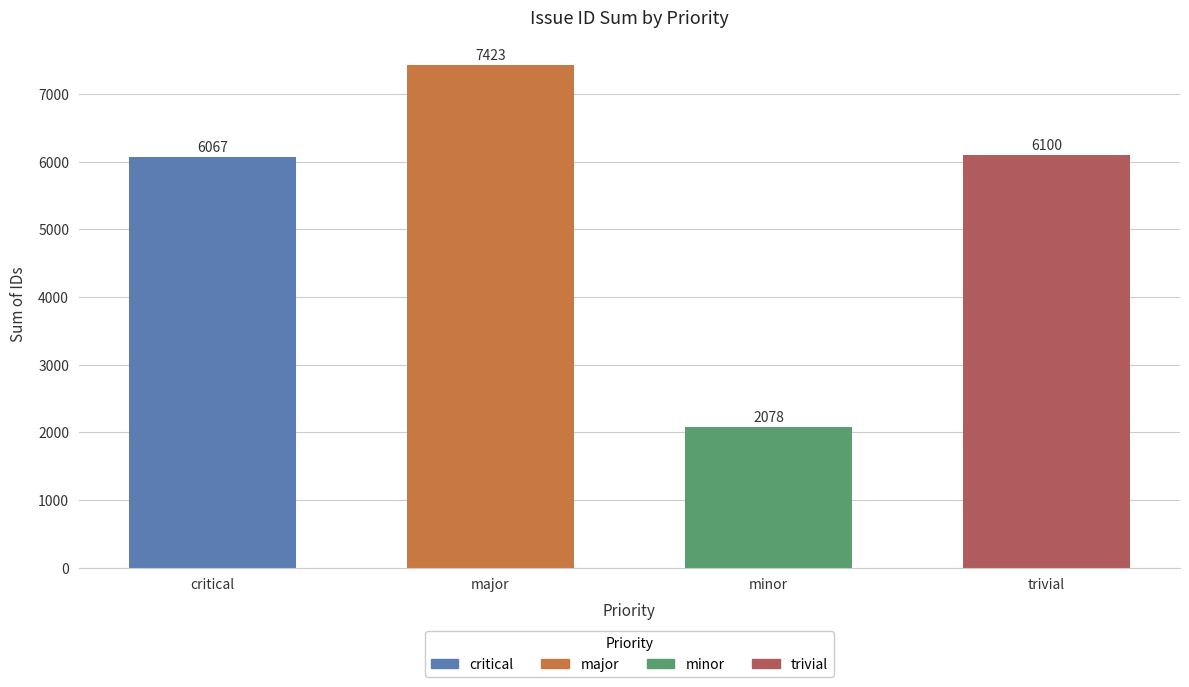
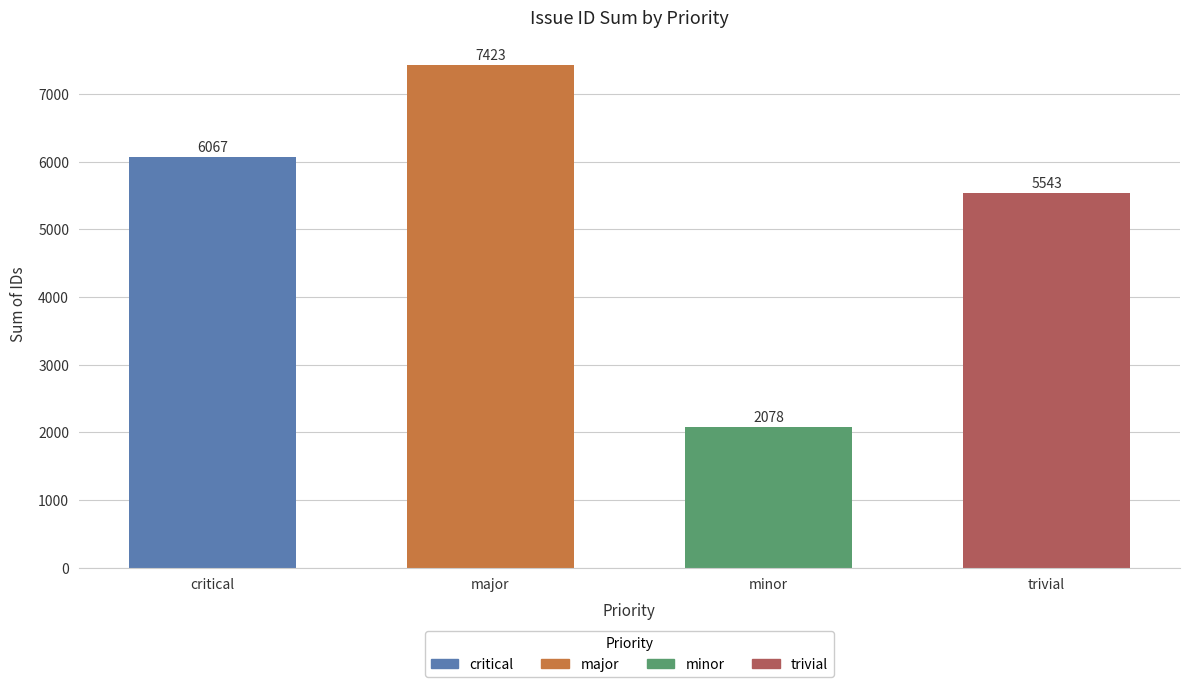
trivial: 6100 -> 5543
